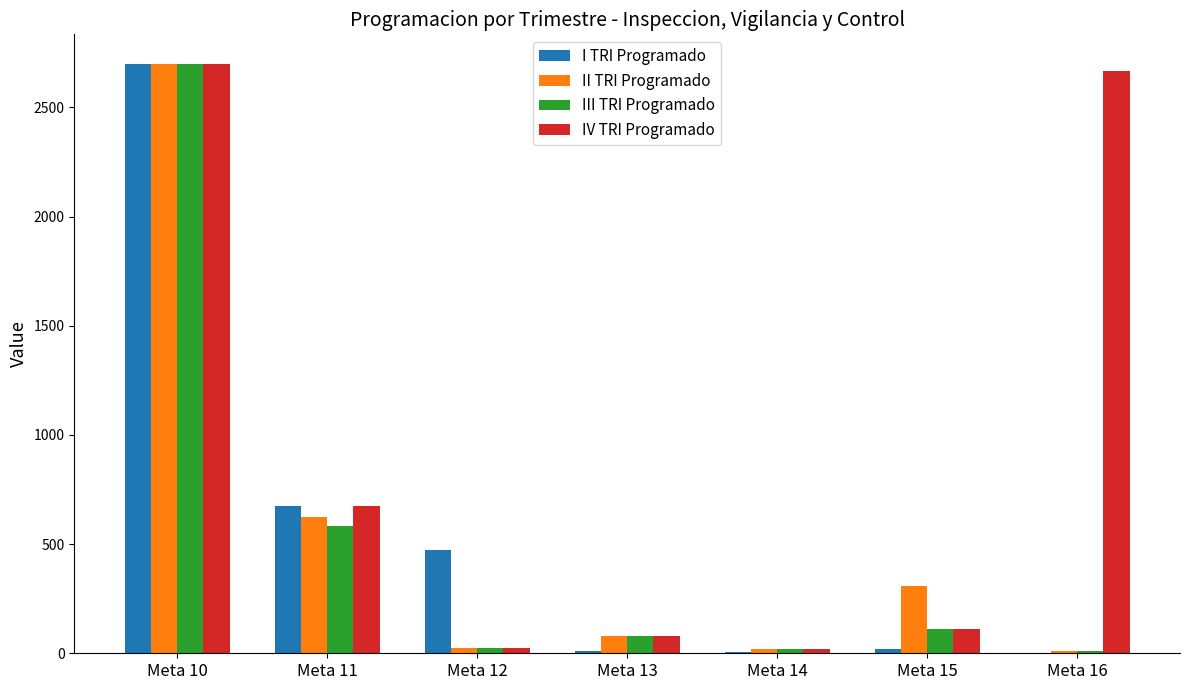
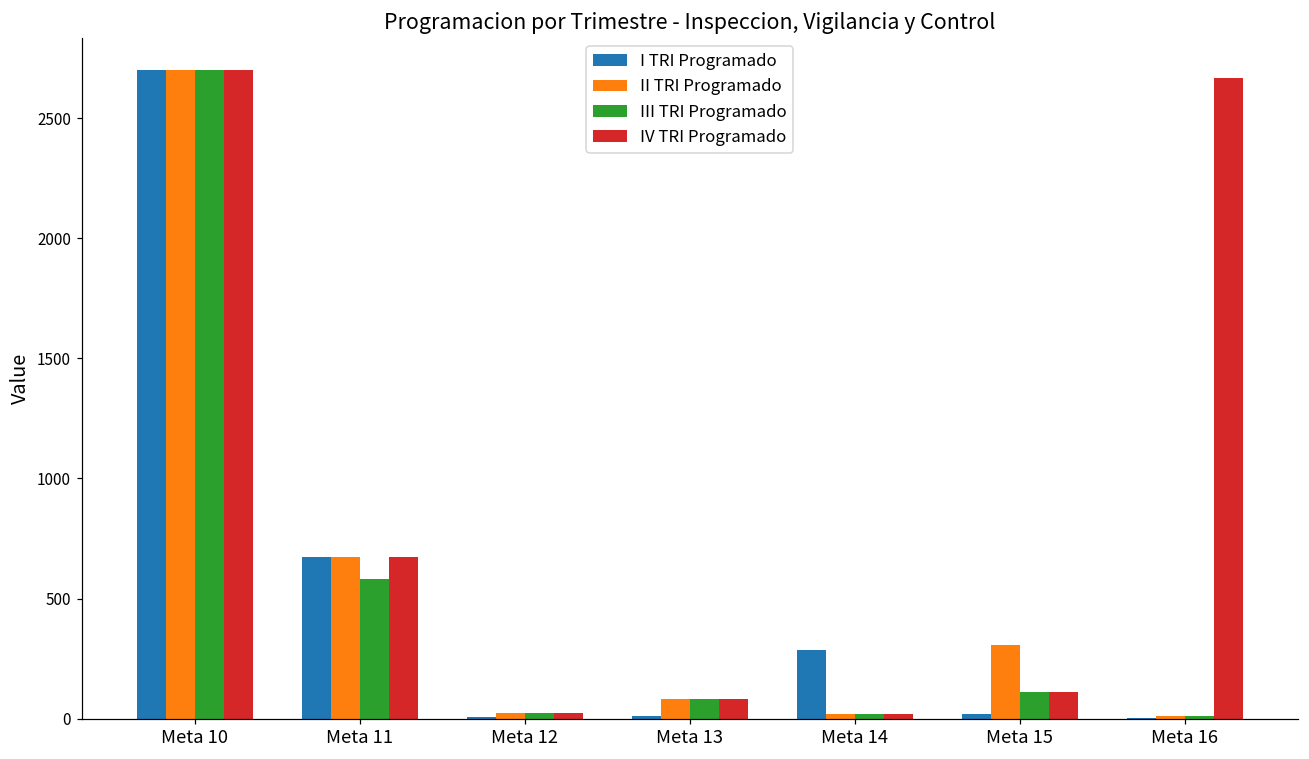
II TRI Programado, Meta 11: 630 -> 680
I TRI Programado, Meta 12: 470 -> 10
I TRI Programado, Meta 14: 10 -> 290
